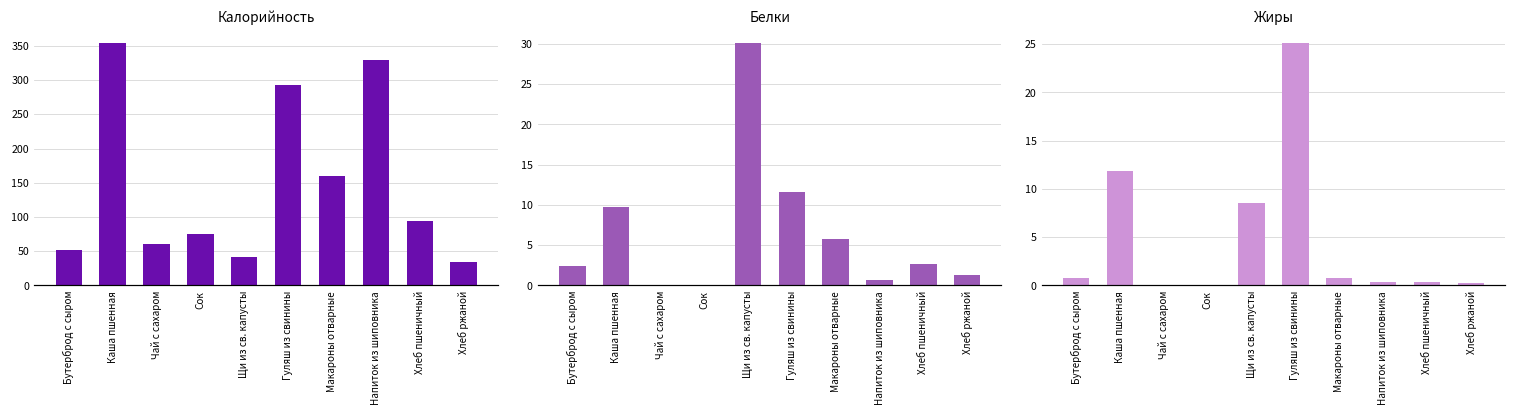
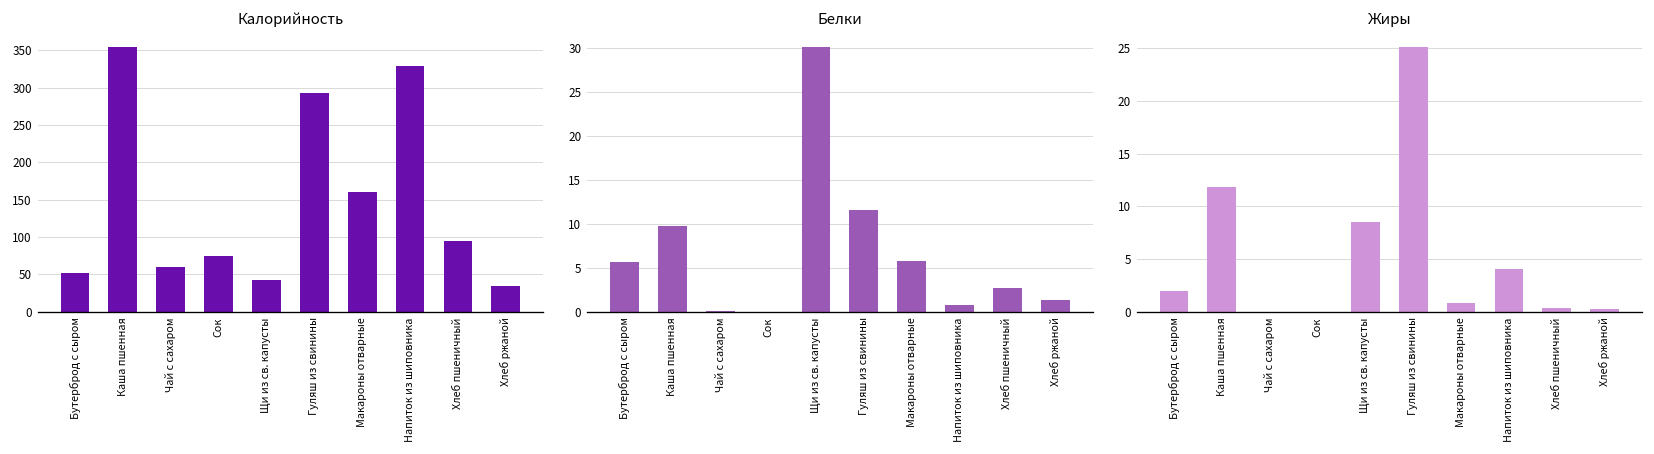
Белки, Бутерброд с сыром: 2 -> 6
Жиры, Бутерброд с сыром: 1 -> 2
Жиры, Напиток из шиповника: 0 -> 4
